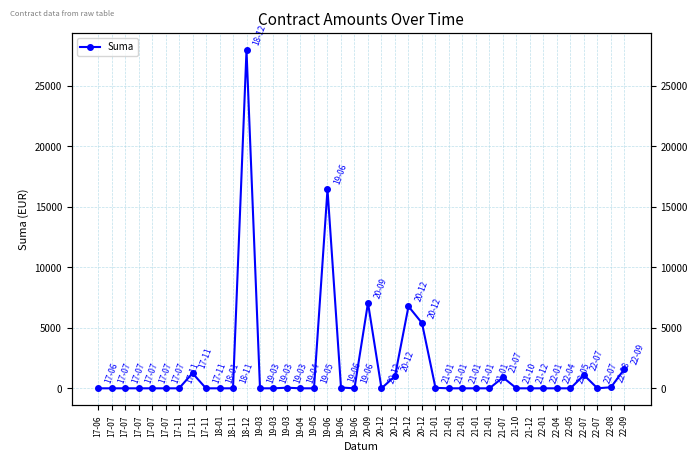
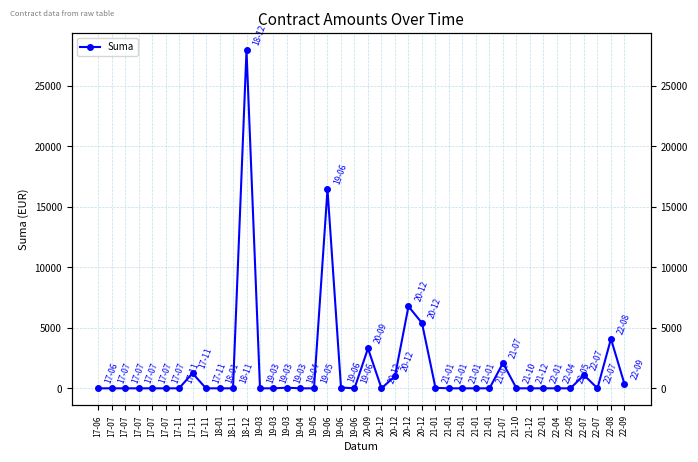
20-09: 7100 -> 3300
21-07: 900 -> 2100
22-08: 100 -> 4100
22-09: 1600 -> 400
